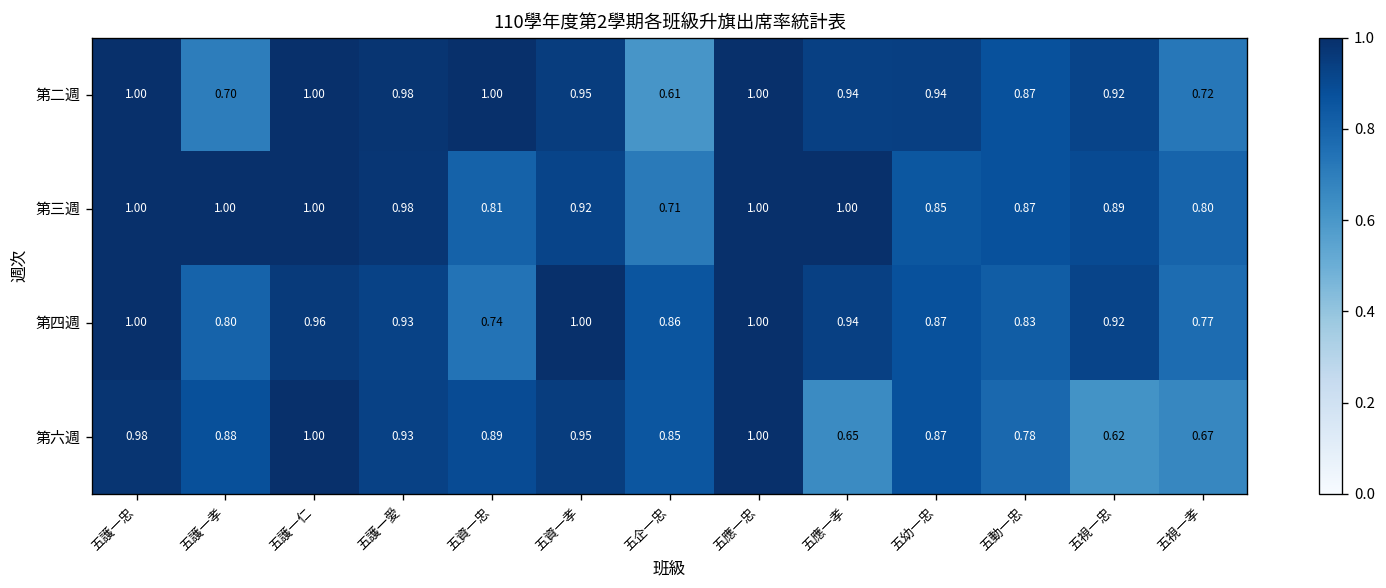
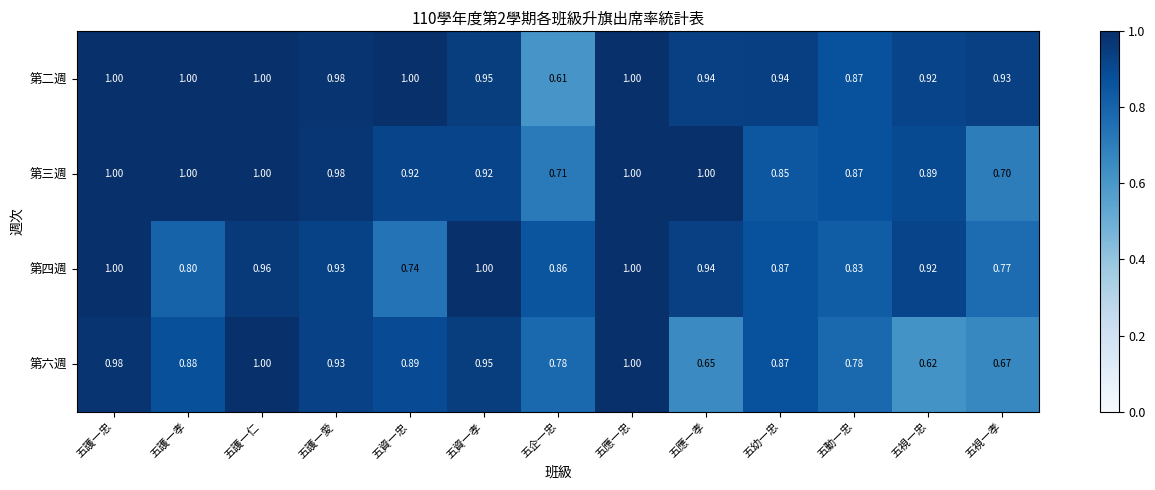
第二週, 五護一孝: 0.70 -> 1.00
第二週, 五視一孝: 0.72 -> 0.93
第三週, 五資一忠: 0.81 -> 0.92
第三週, 五視一孝: 0.80 -> 0.70
第六週, 五企一忠: 0.85 -> 0.78
